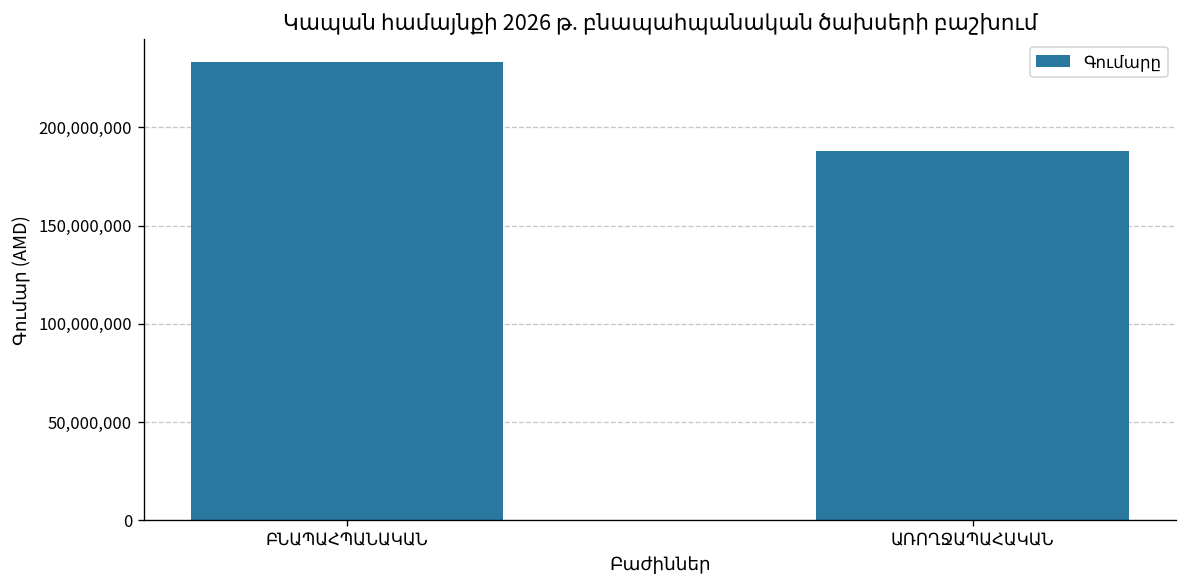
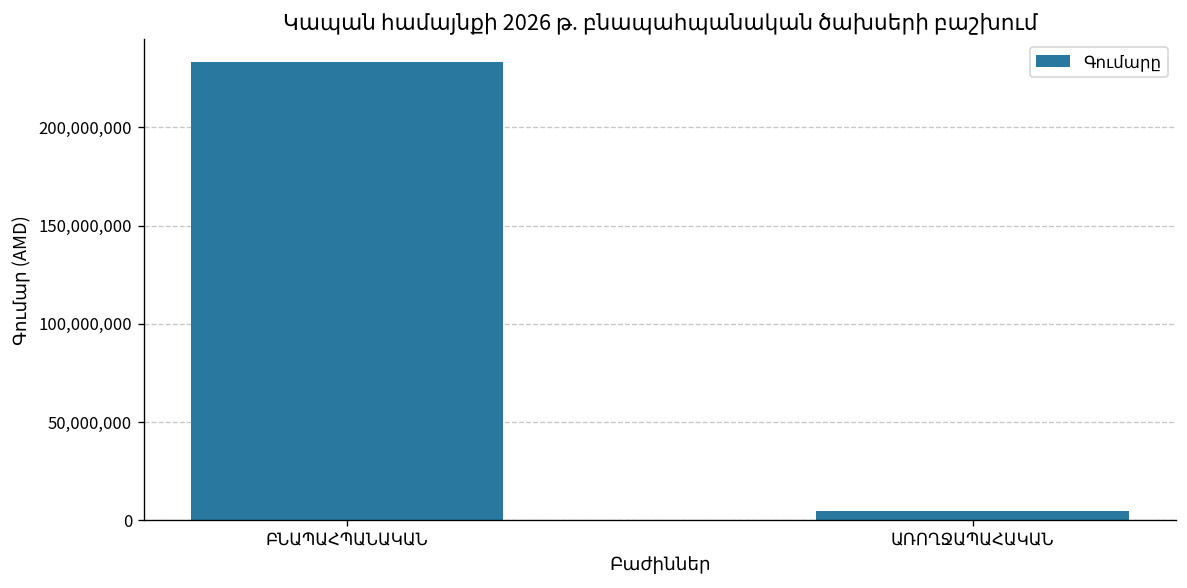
ԱՌՈՂՋԱՊԱՀԱԿԱՆ: 188,000,000 -> 5,000,000
